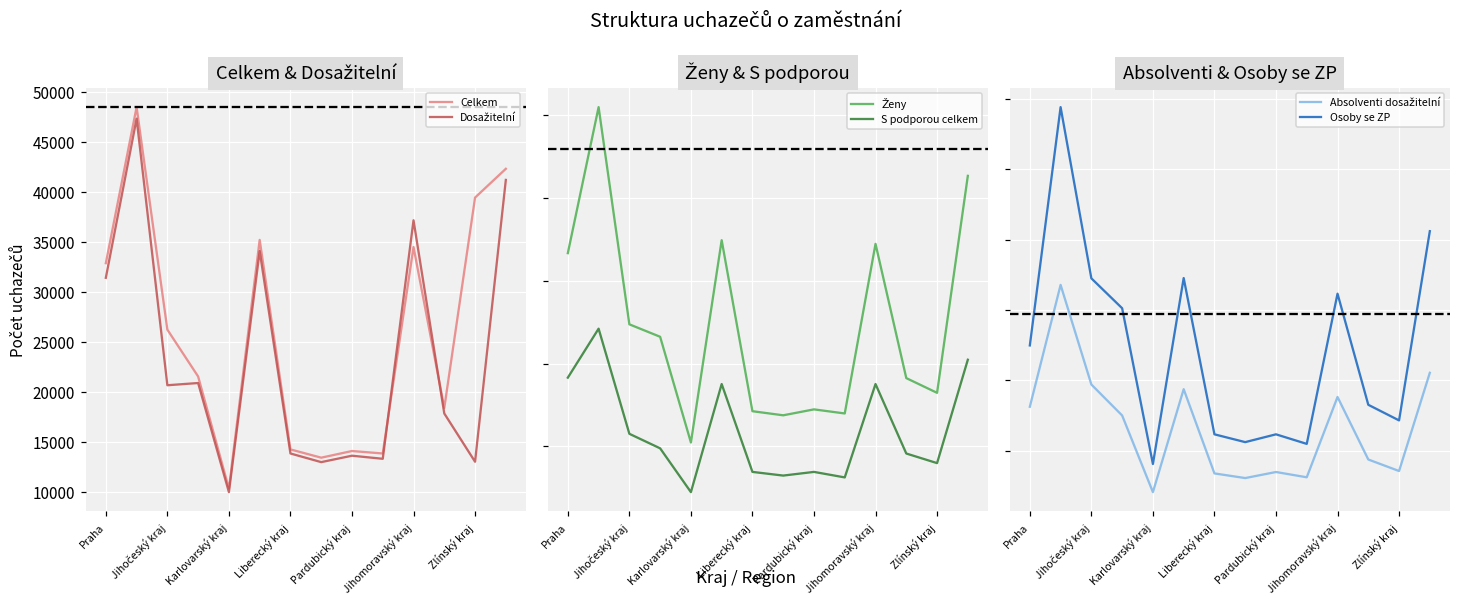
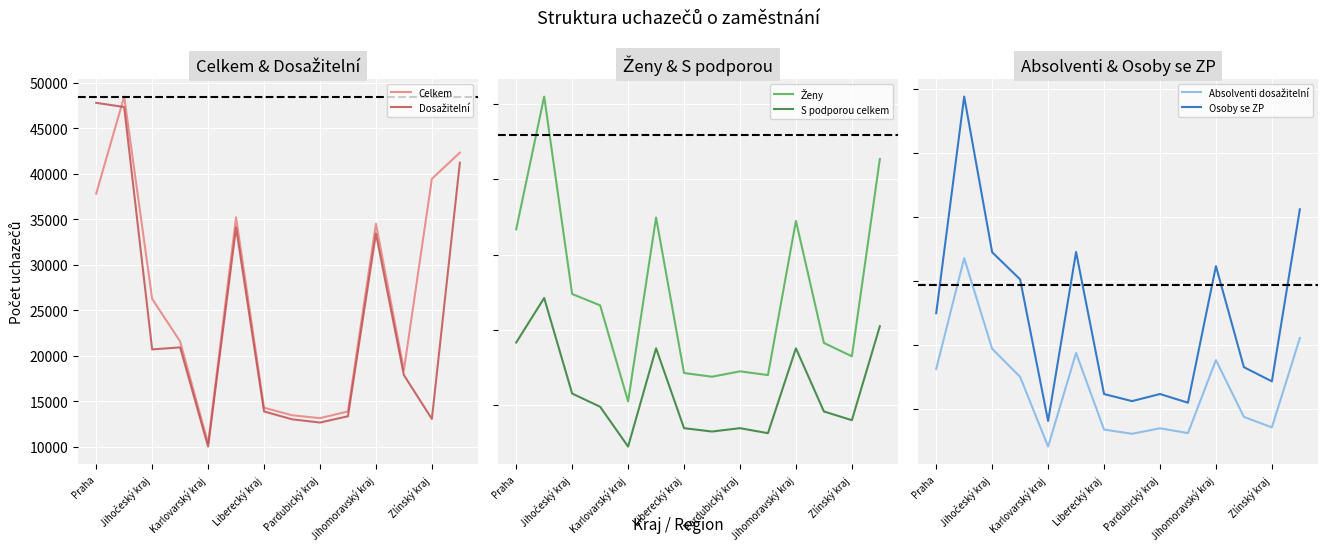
Celkem & Dosažitelní, Celkem, Praha: 33000 -> 38000
Celkem & Dosažitelní, Dosažitelní, Praha: 31000 -> 48000
Celkem & Dosažitelní, Celkem, Pardubický kraj: 14000 -> 13000
Celkem & Dosažitelní, Dosažitelní, Pardubický kraj: 14000 -> 13000
Celkem & Dosažitelní, Dosažitelní, Jihomoravský kraj: 37000 -> 33000
